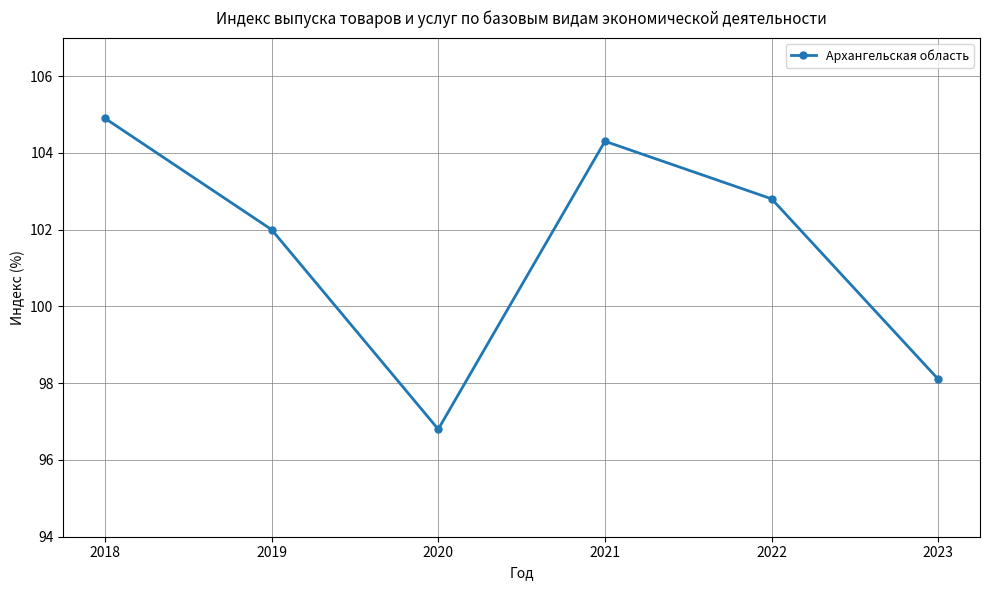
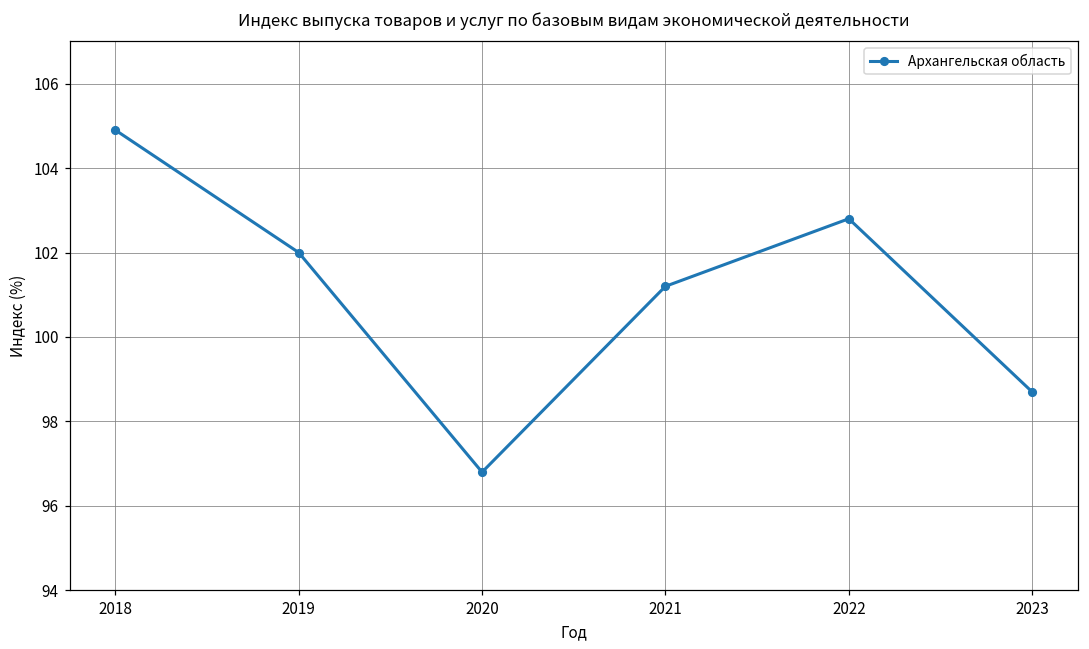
2021: 104.3 -> 101.2
2023: 98.1 -> 98.7
